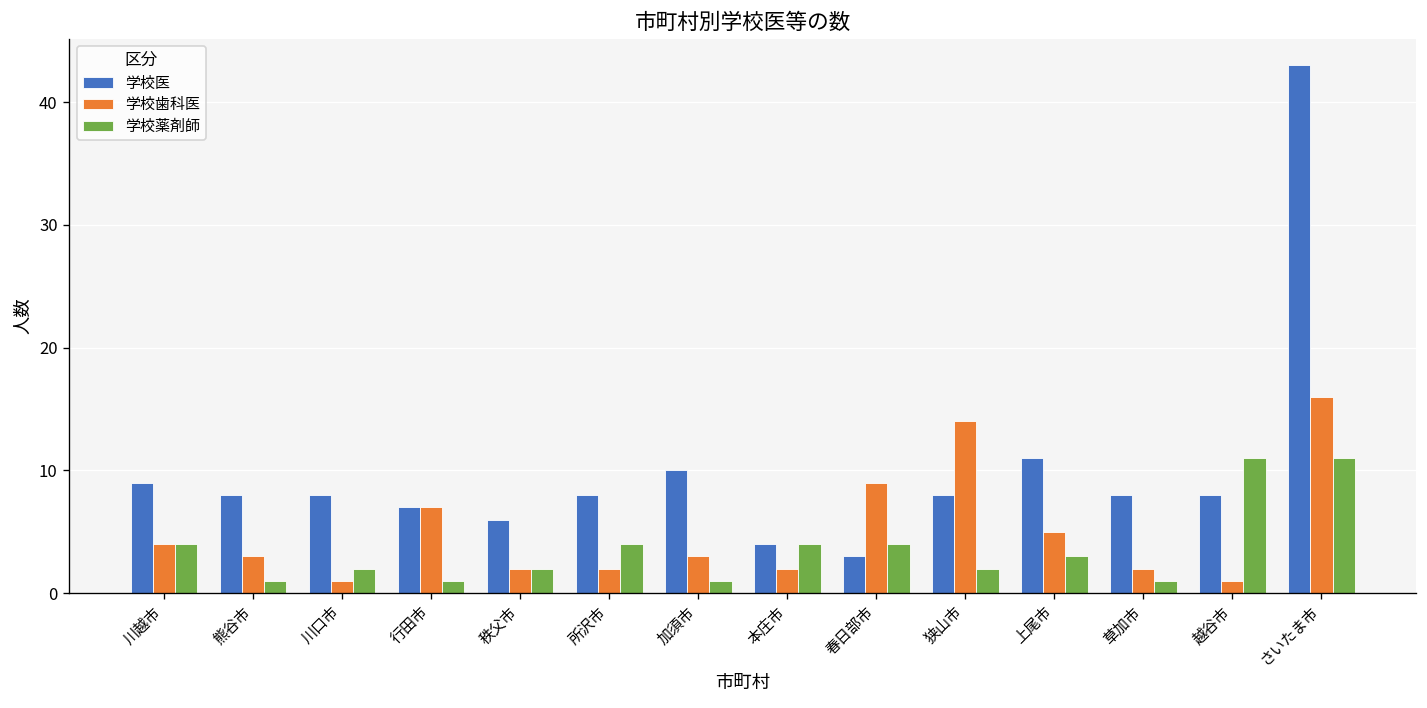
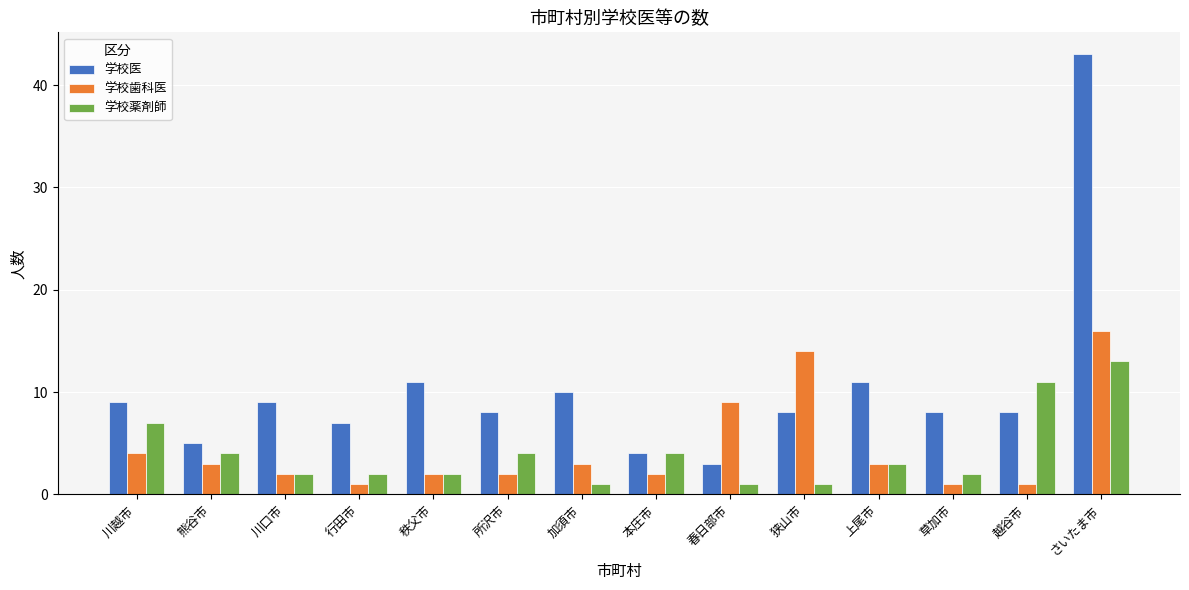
学校薬剤師, 川越市: 4 -> 7
学校医, 熊谷市: 8 -> 5
学校薬剤師, 熊谷市: 1 -> 4
学校医, 川口市: 8 -> 9
学校歯科医, 川口市: 1 -> 2
学校歯科医, 行田市: 7 -> 1
学校薬剤師, 行田市: 1 -> 2
学校医, 秩父市: 6 -> 11
学校薬剤師, 春日部市: 4 -> 1
学校薬剤師, 狭山市: 2 -> 1
学校歯科医, 上尾市: 5 -> 3
学校歯科医, 草加市: 2 -> 1
学校薬剤師, 草加市: 1 -> 2
学校薬剤師, さいたま市: 11 -> 13
